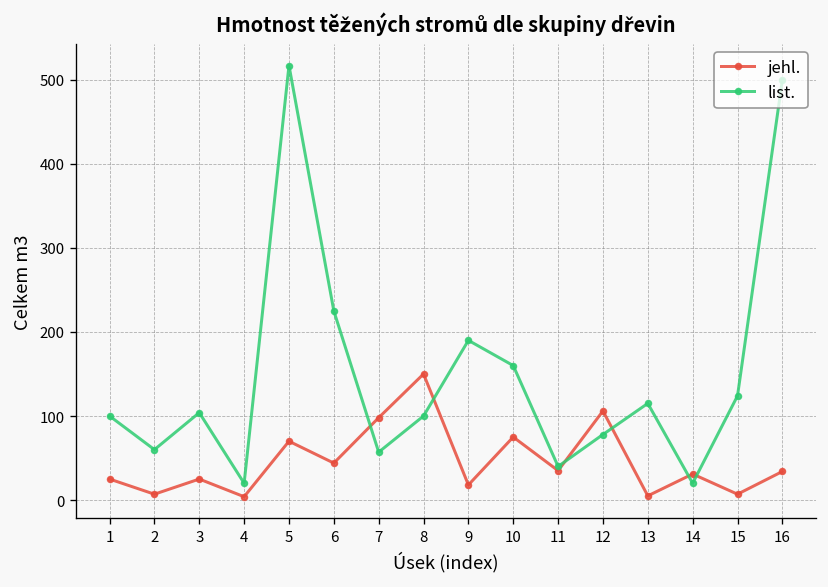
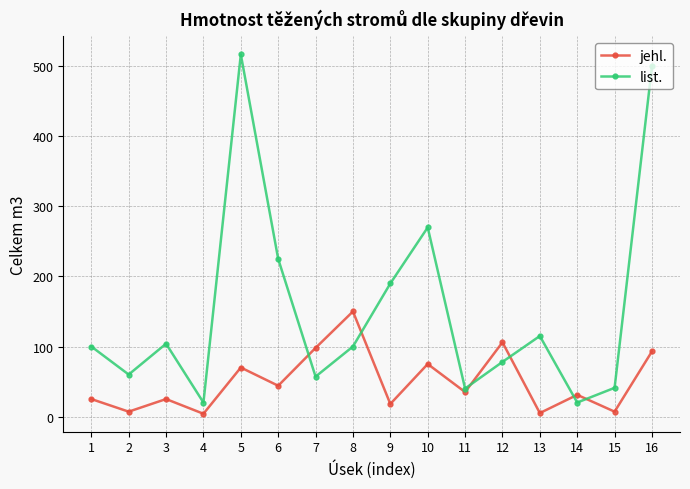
list., 10: 160 -> 270
list., 15: 120 -> 40
jehl., 16: 30 -> 90
